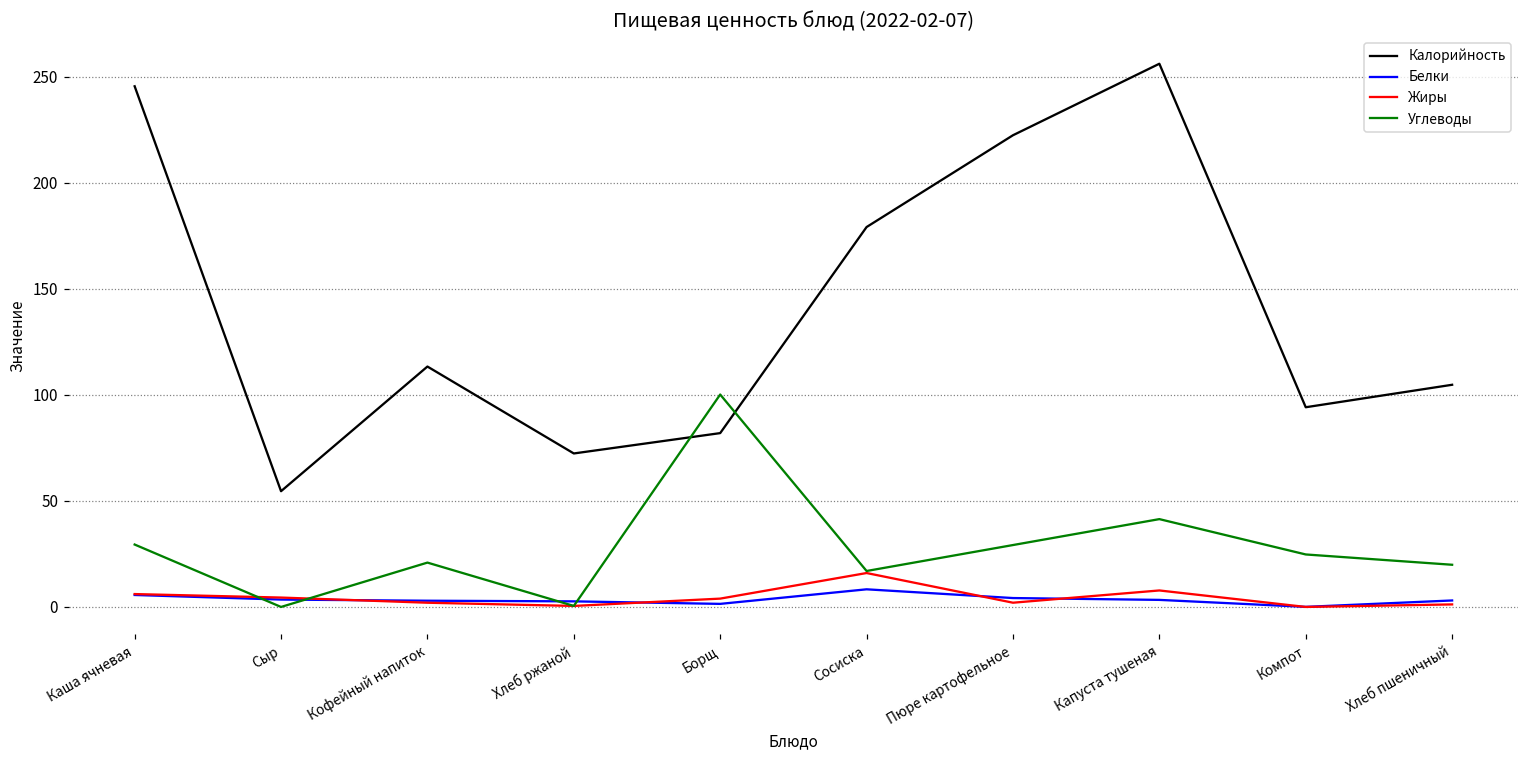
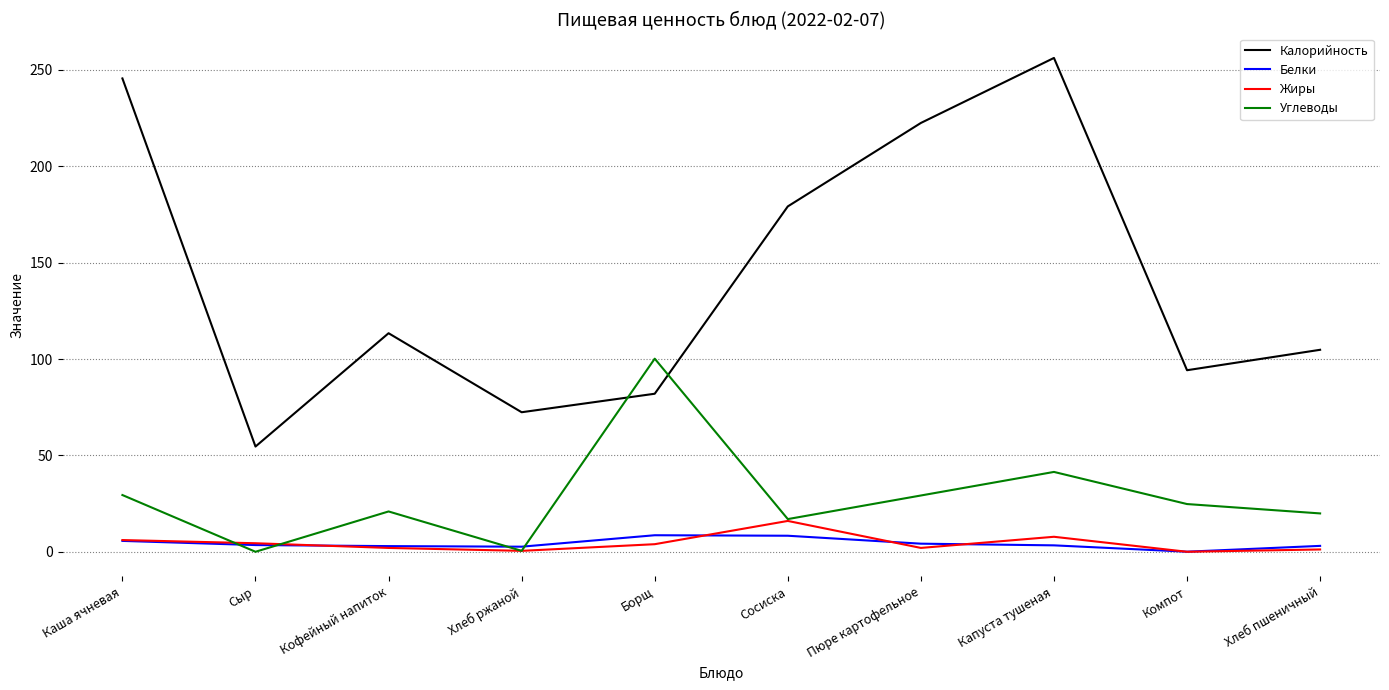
Белки, Борщ: 1 -> 9
